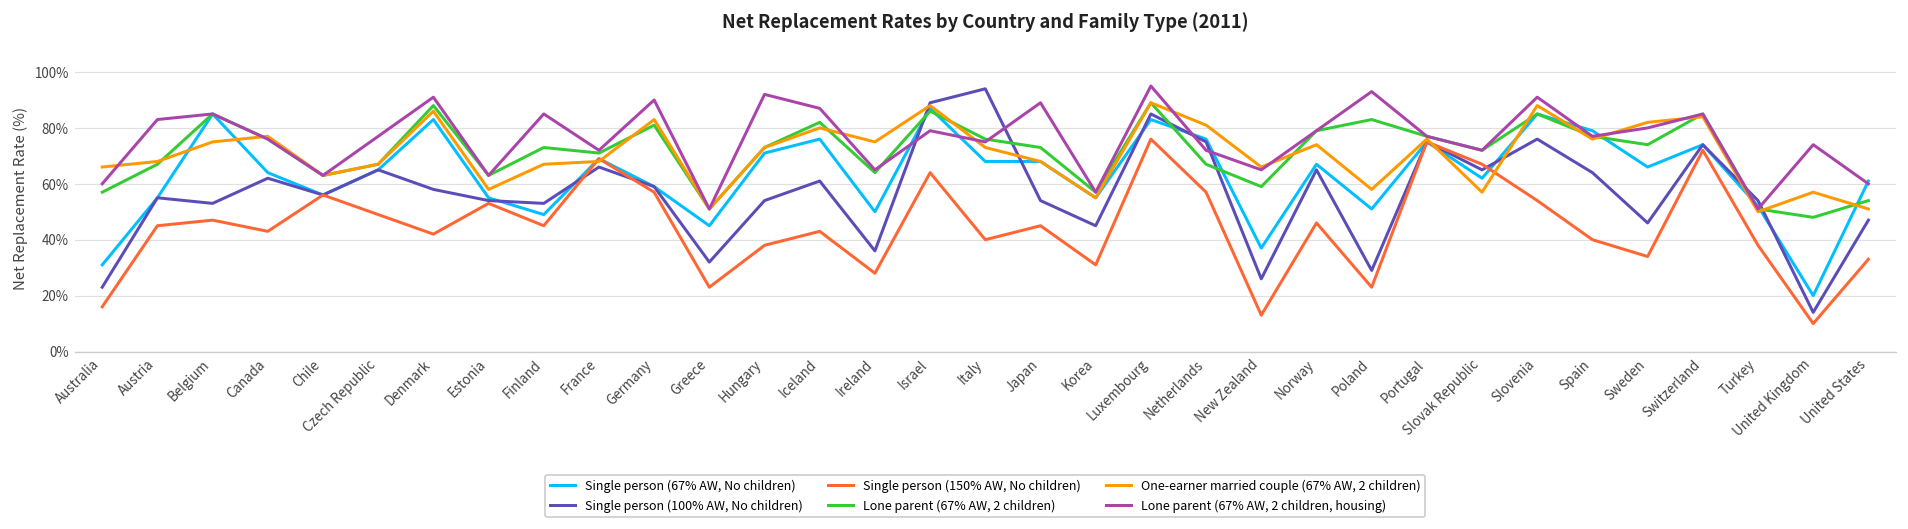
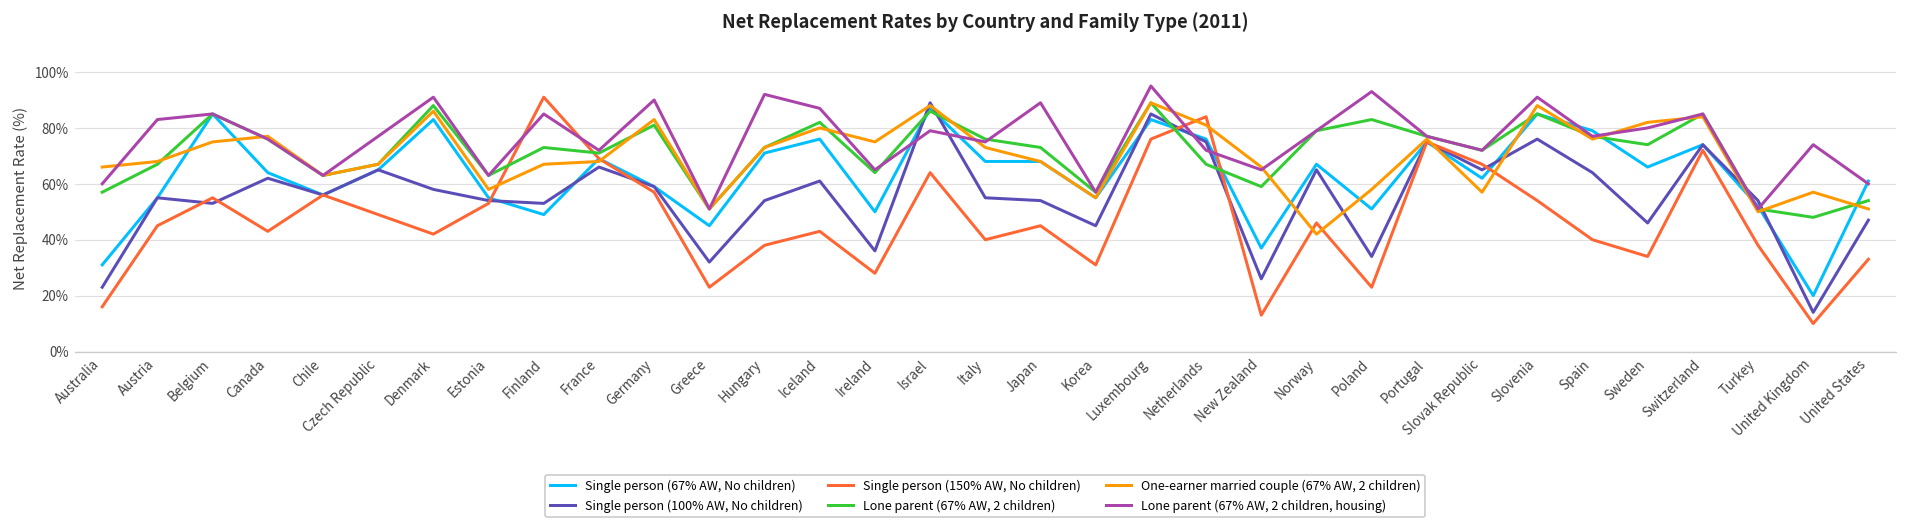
Single person (150% AW, No children), Belgium: 47% -> 55%
Single person (150% AW, No children), Finland: 45% -> 91%
Single person (100% AW, No children), Italy: 94% -> 55%
Single person (150% AW, No children), Netherlands: 57% -> 84%
One-earner married couple (67% AW, 2 children), Norway: 74% -> 42%
Single person (100% AW, No children), Poland: 29% -> 34%
